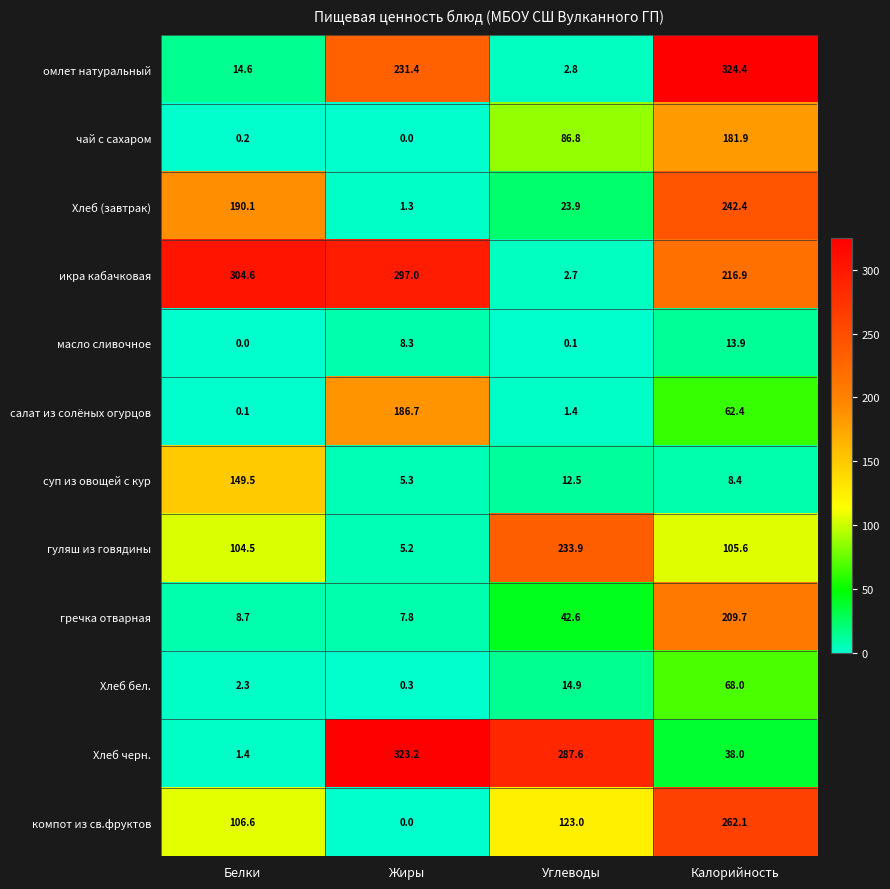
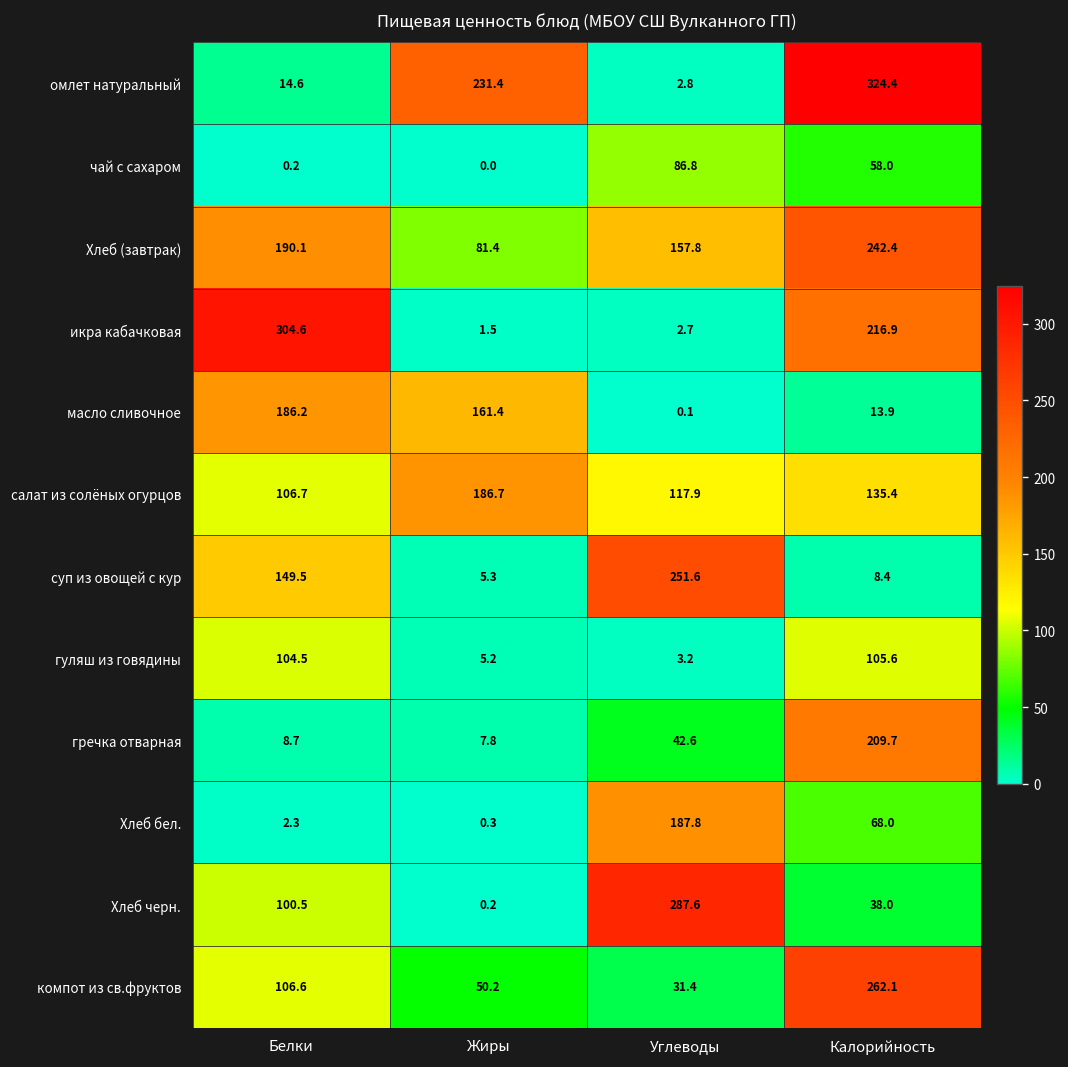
чай с сахаром, Калорийность: 181.9 -> 58.0
Хлеб (завтрак), Жиры: 1.3 -> 81.4
Хлеб (завтрак), Углеводы: 23.9 -> 157.8
икра кабачковая, Жиры: 297.0 -> 1.5
масло сливочное, Белки: 0.0 -> 186.2
масло сливочное, Жиры: 8.3 -> 161.4
салат из солёных огурцов, Белки: 0.1 -> 106.7
салат из солёных огурцов, Углеводы: 1.4 -> 117.9
салат из солёных огурцов, Калорийность: 62.4 -> 135.4
суп из овощей с кур, Углеводы: 12.5 -> 251.6
гуляш из говядины, Углеводы: 233.9 -> 3.2
Хлеб бел., Углеводы: 14.9 -> 187.8
Хлеб черн., Белки: 1.4 -> 100.5
Хлеб черн., Жиры: 323.2 -> 0.2
компот из св.фруктов, Жиры: 0.0 -> 50.2
компот из св.фруктов, Углеводы: 123.0 -> 31.4
